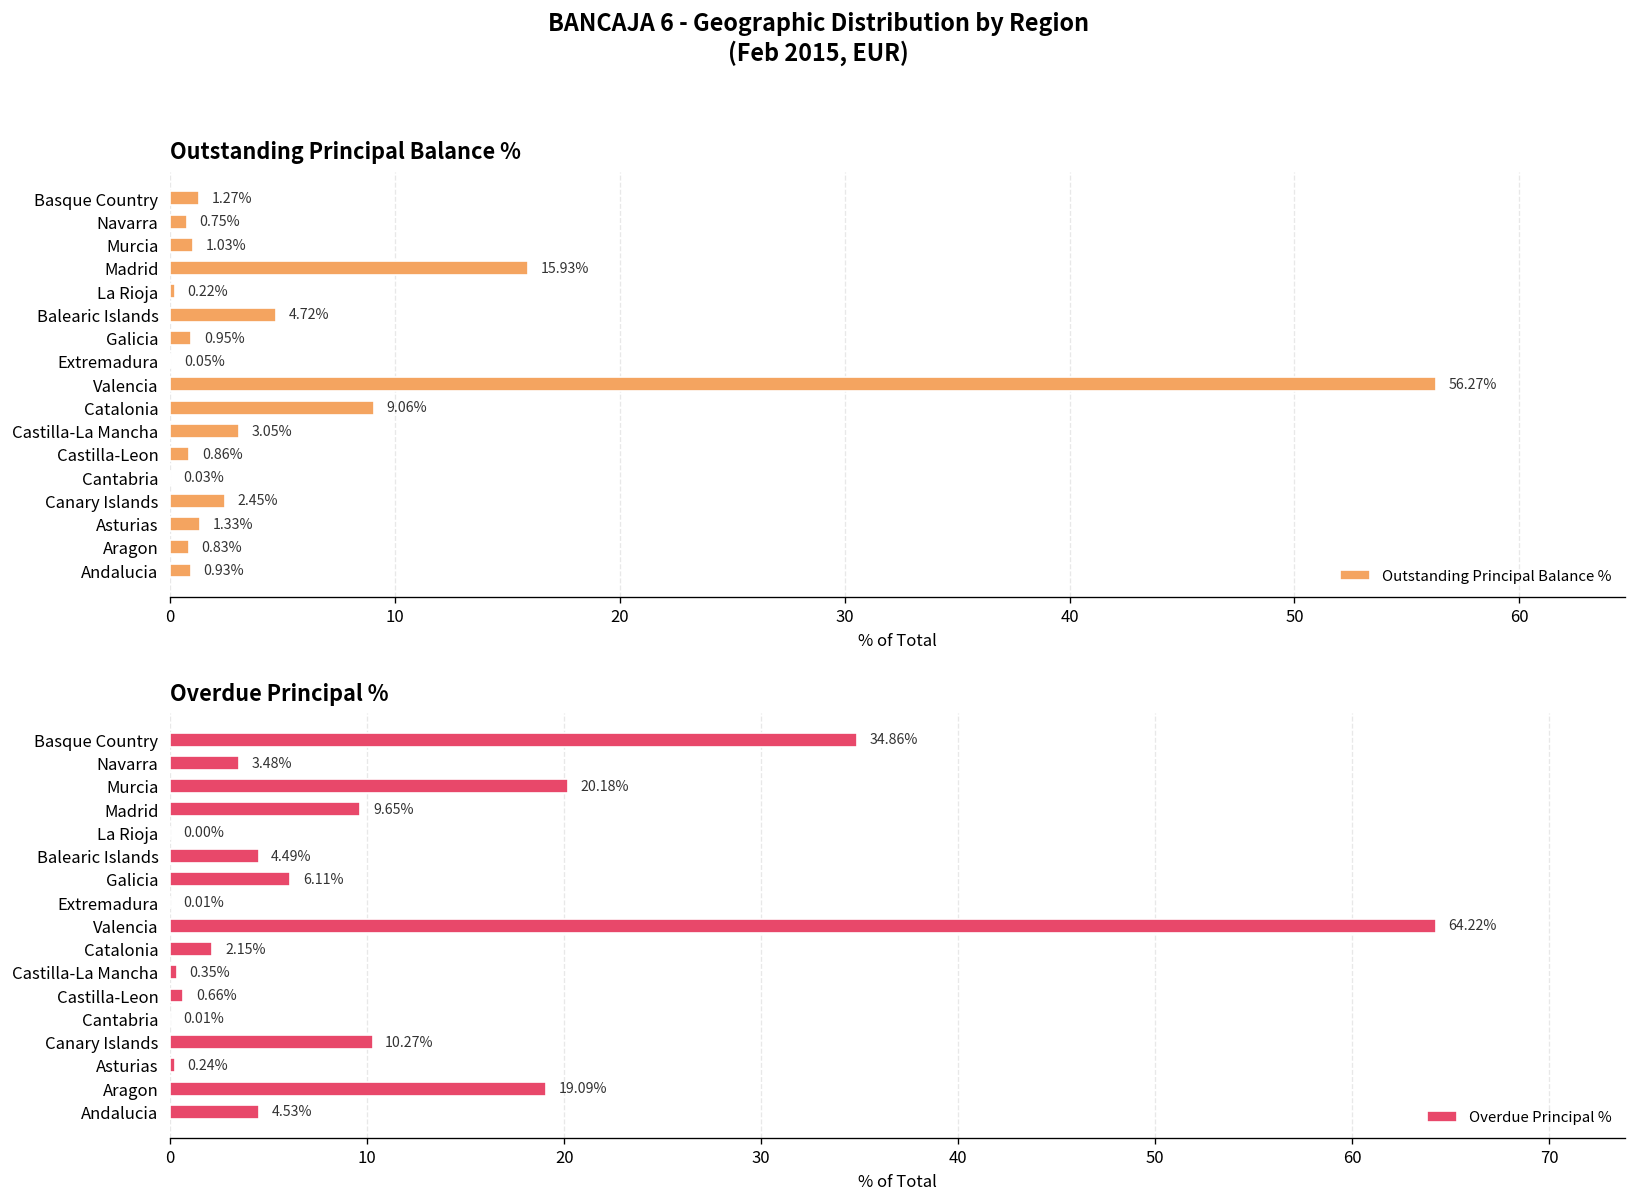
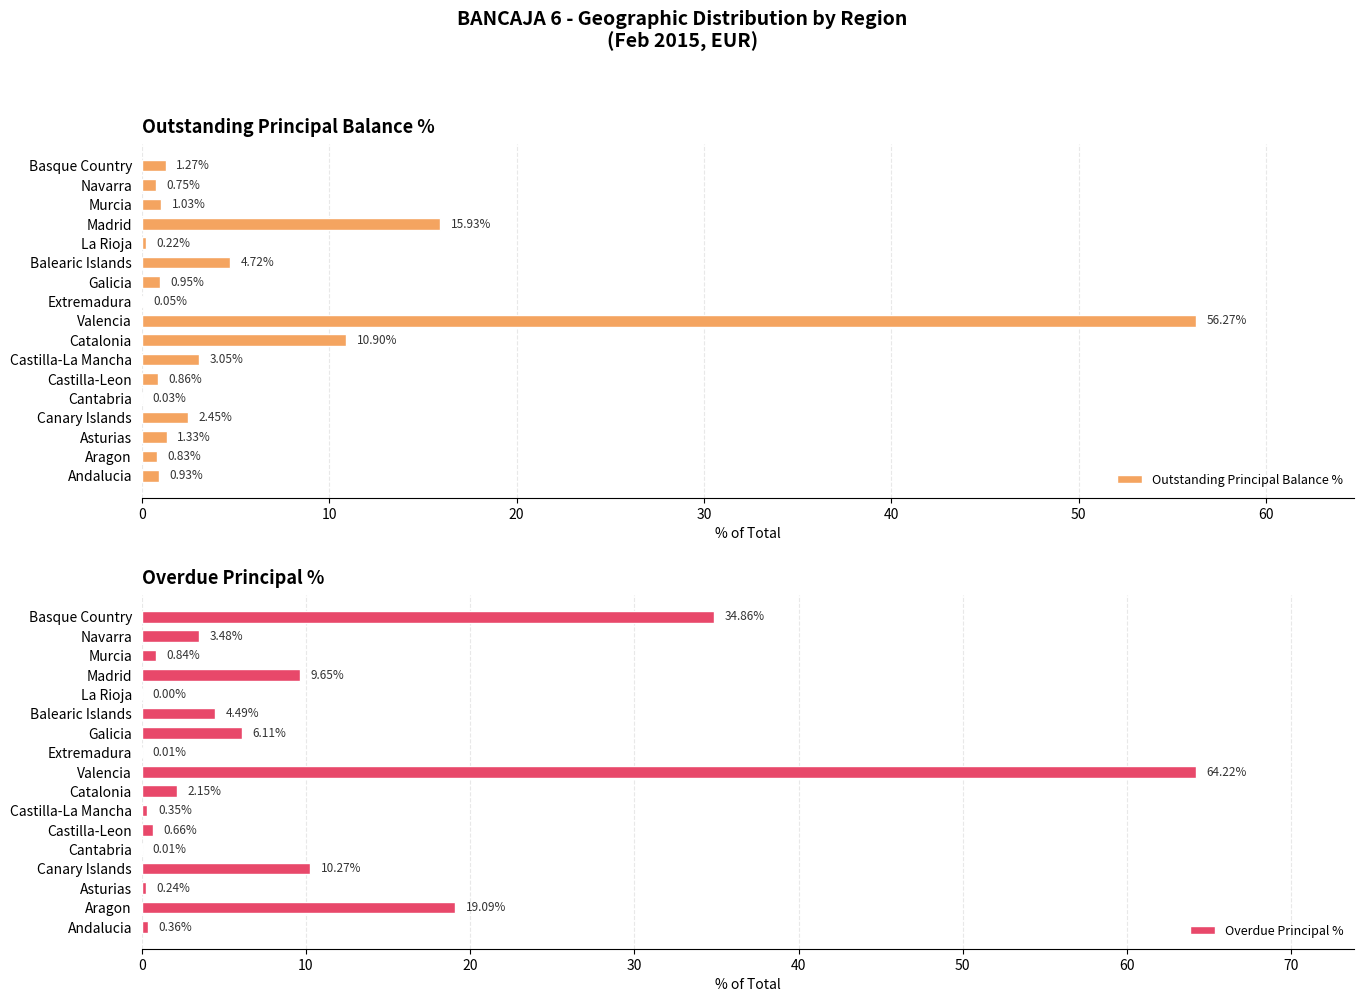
Outstanding Principal Balance %, Catalonia: 9.06% -> 10.90%
Overdue Principal %, Murcia: 20.18% -> 0.84%
Overdue Principal %, Andalucia: 4.53% -> 0.36%
